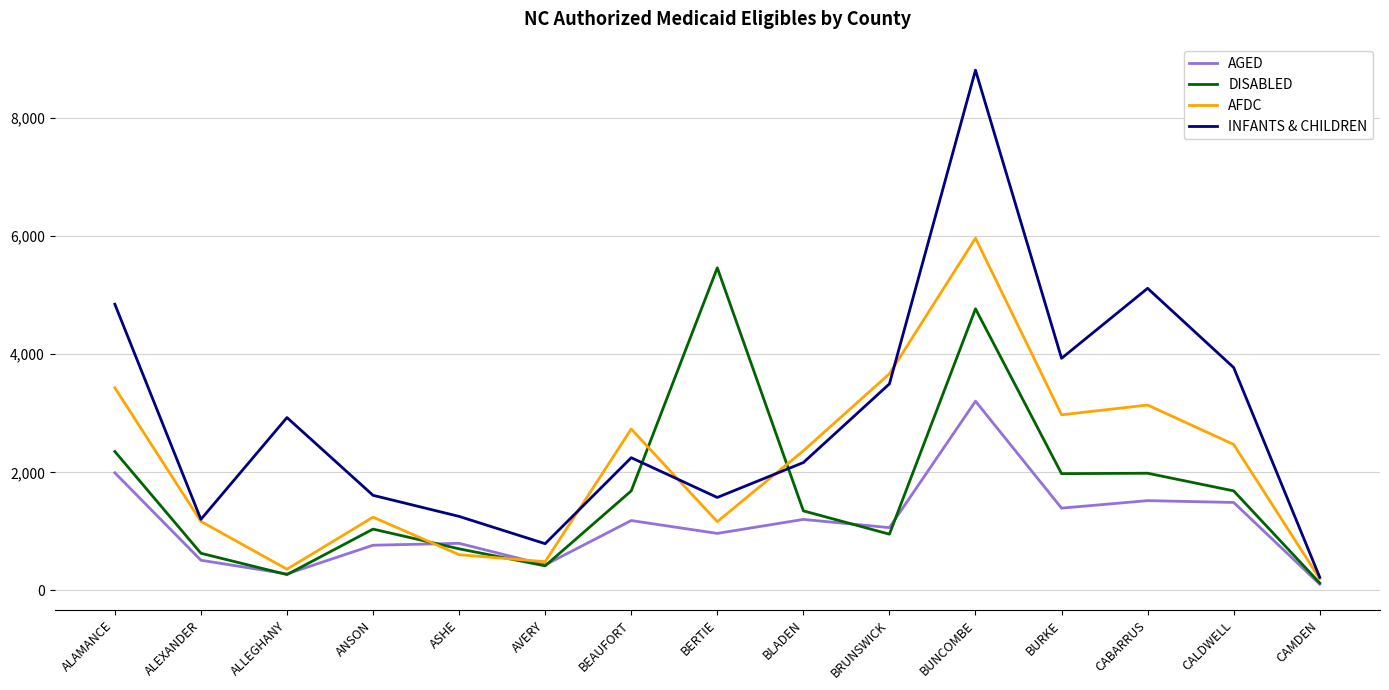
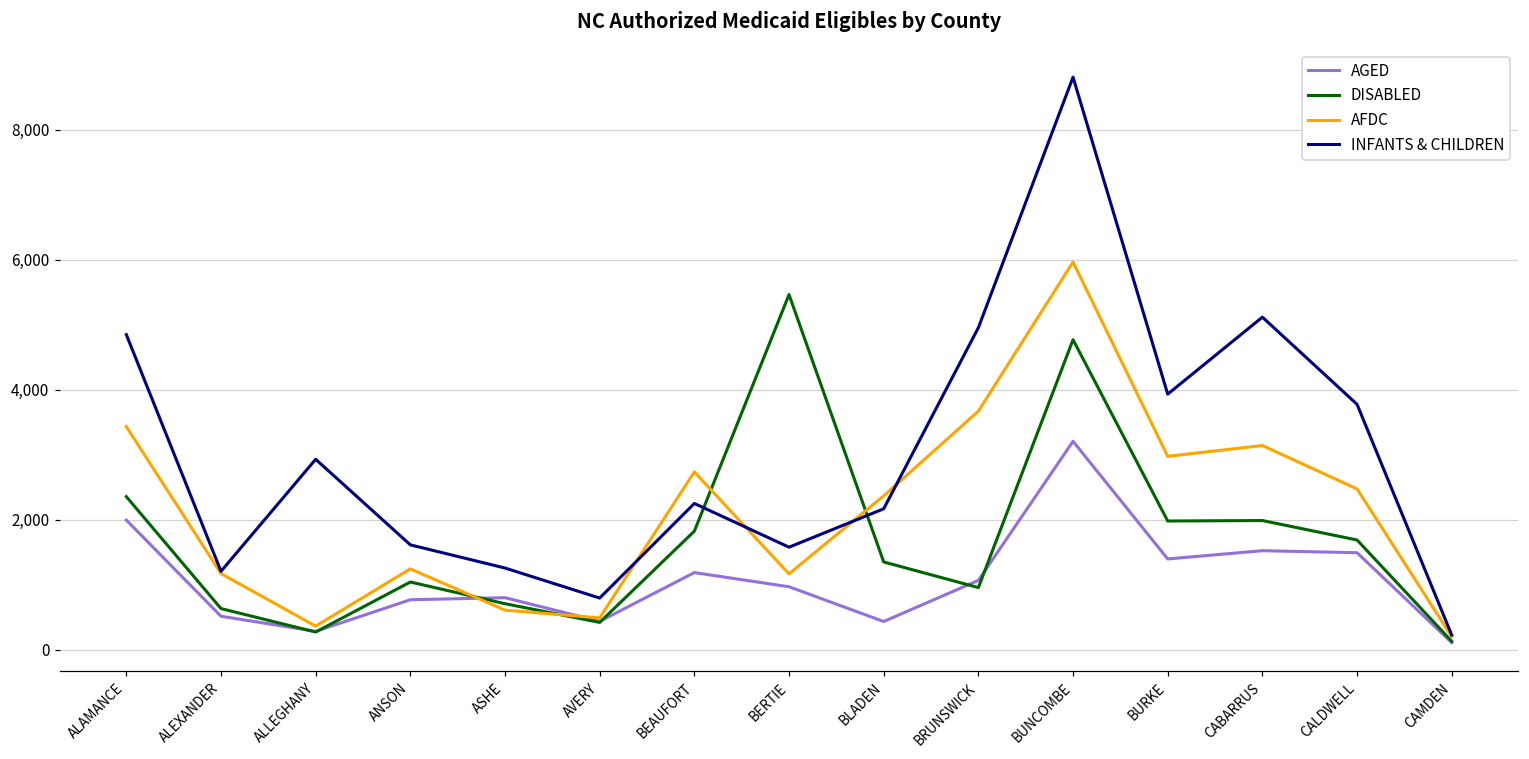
DISABLED, BEAUFORT: 1,700 -> 1,800
AGED, BLADEN: 1,200 -> 400
INFANTS & CHILDREN, BRUNSWICK: 3,500 -> 5,000
